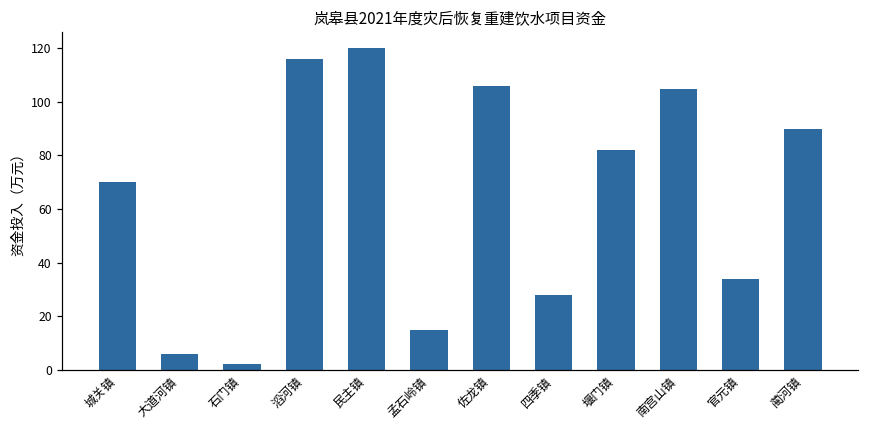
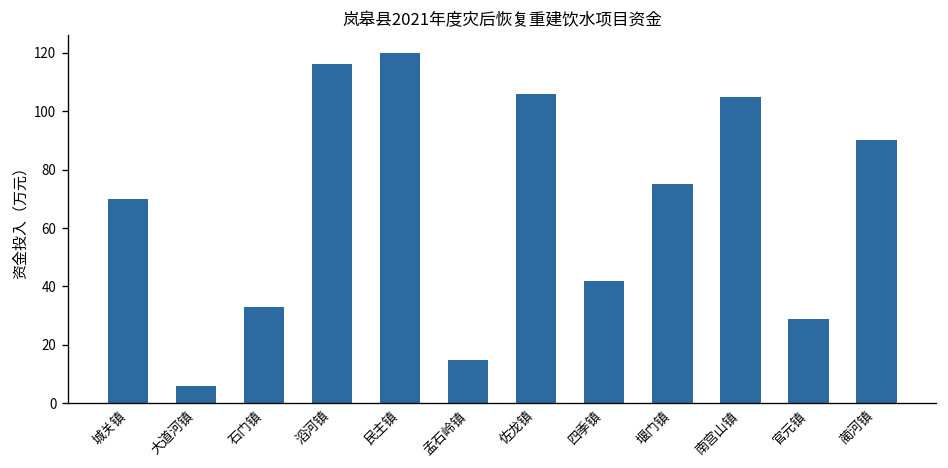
石门镇: 2 -> 33
四季镇: 28 -> 42
堰门镇: 82 -> 75
官元镇: 34 -> 29
